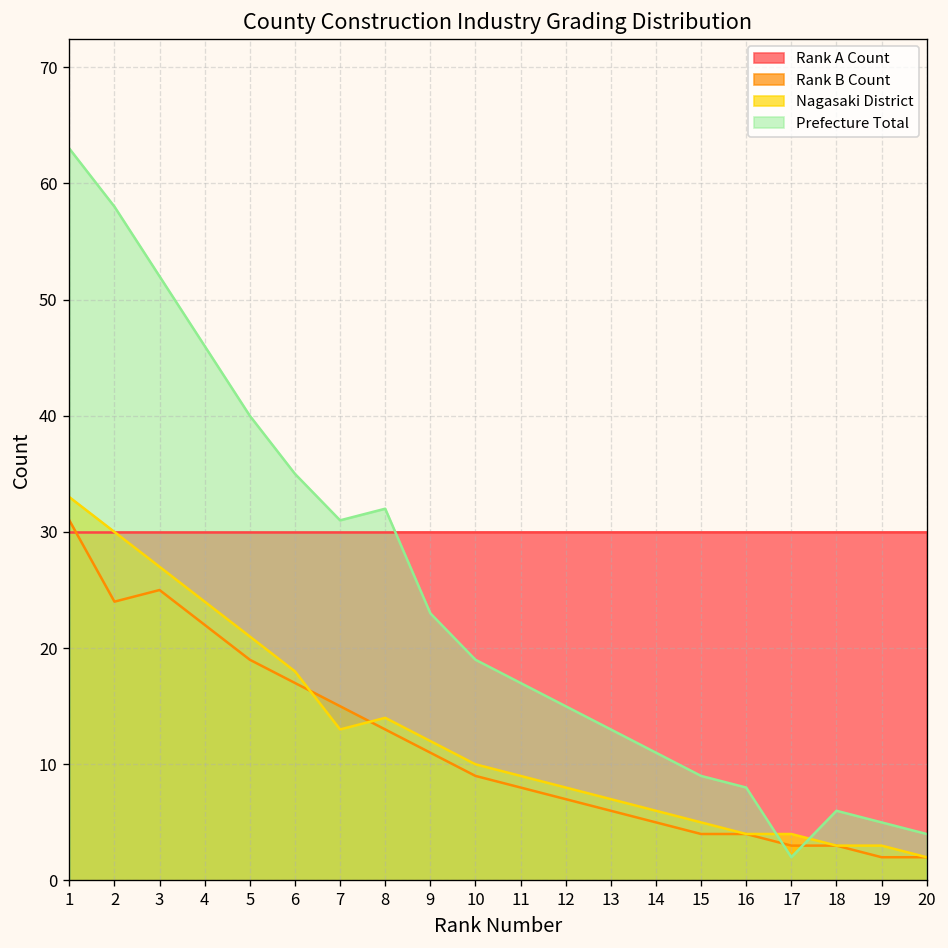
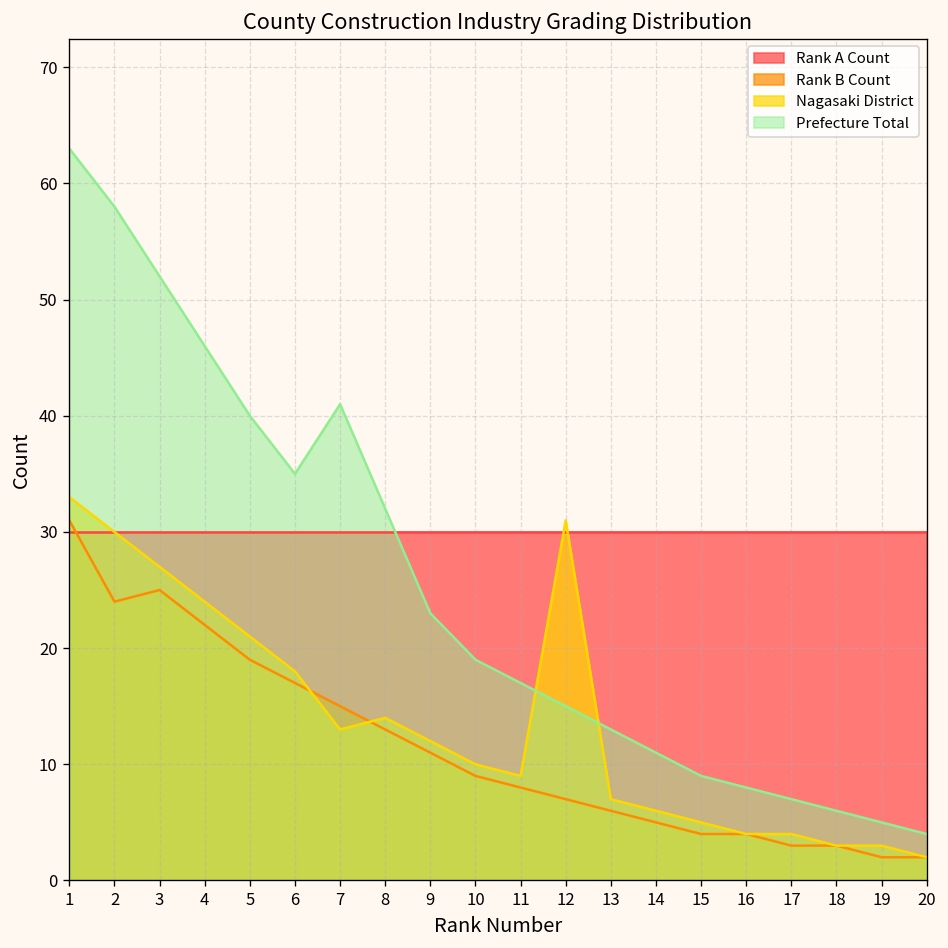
Prefecture Total, 7: 31 -> 41
Nagasaki District, 12: 8 -> 31
Prefecture Total, 17: 2 -> 7
